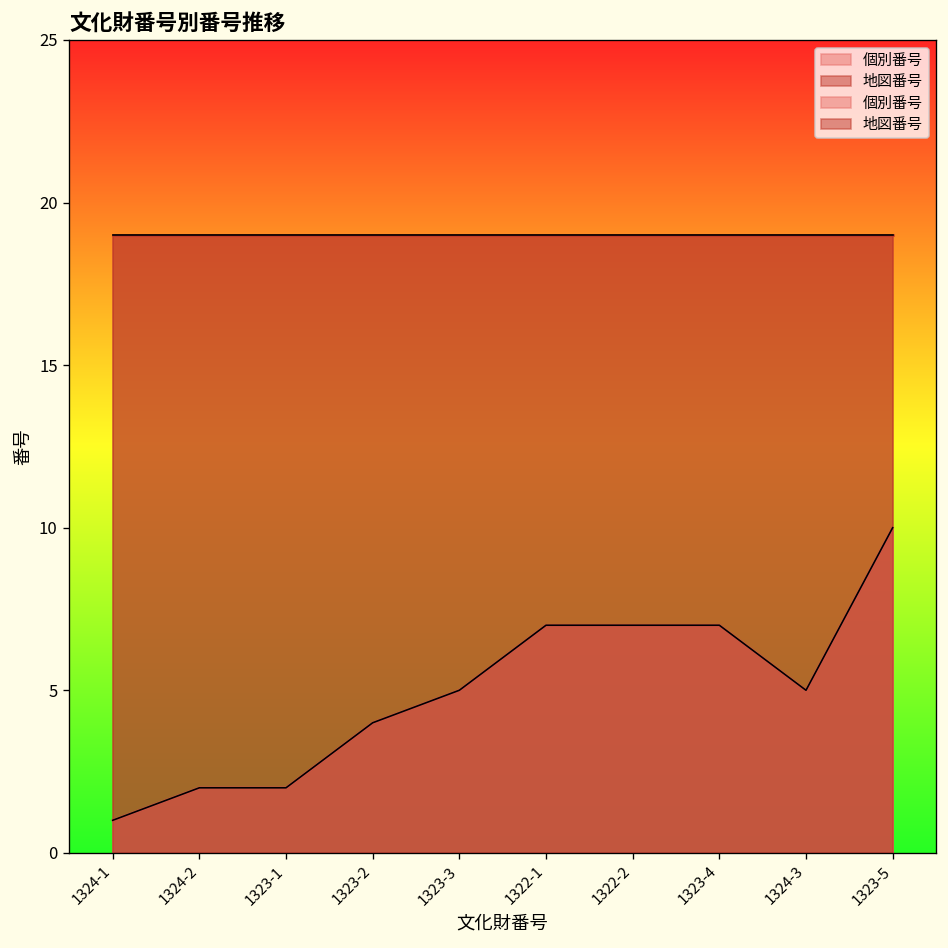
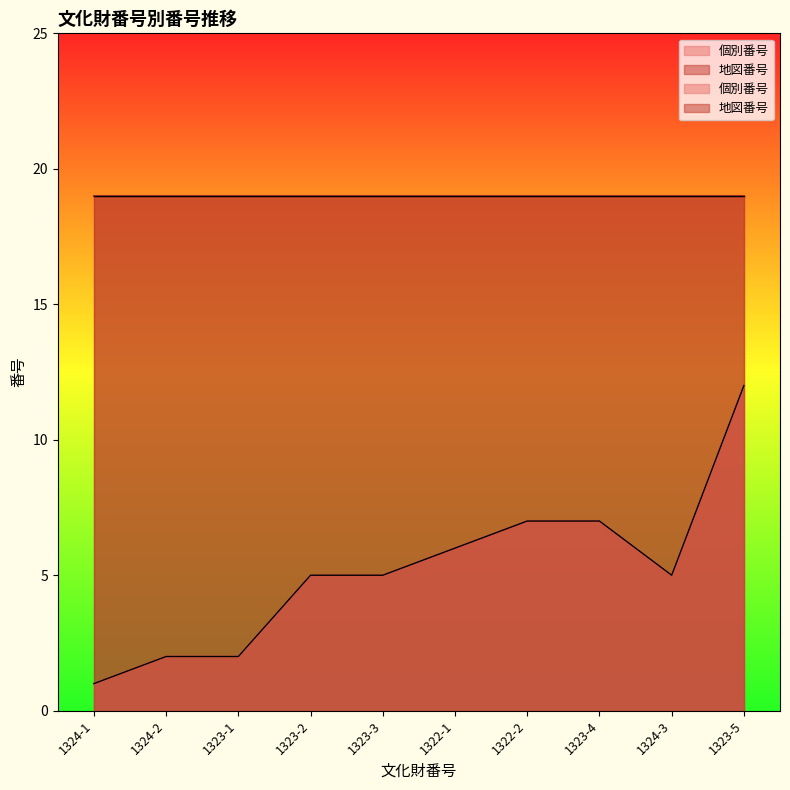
個別番号, 1323-2: 4 -> 5
個別番号, 1322-1: 7 -> 6
個別番号, 1323-5: 10 -> 12
